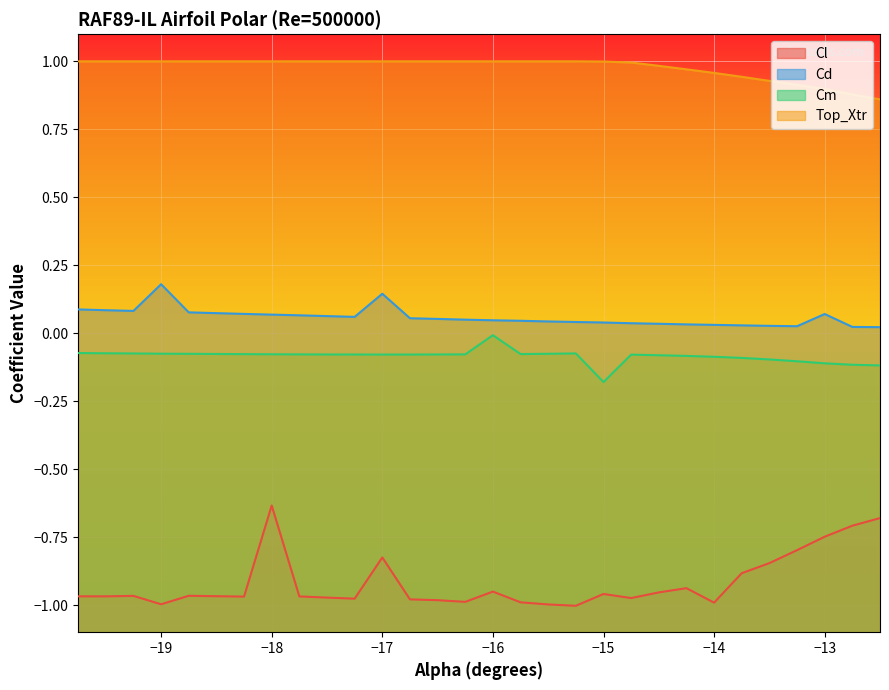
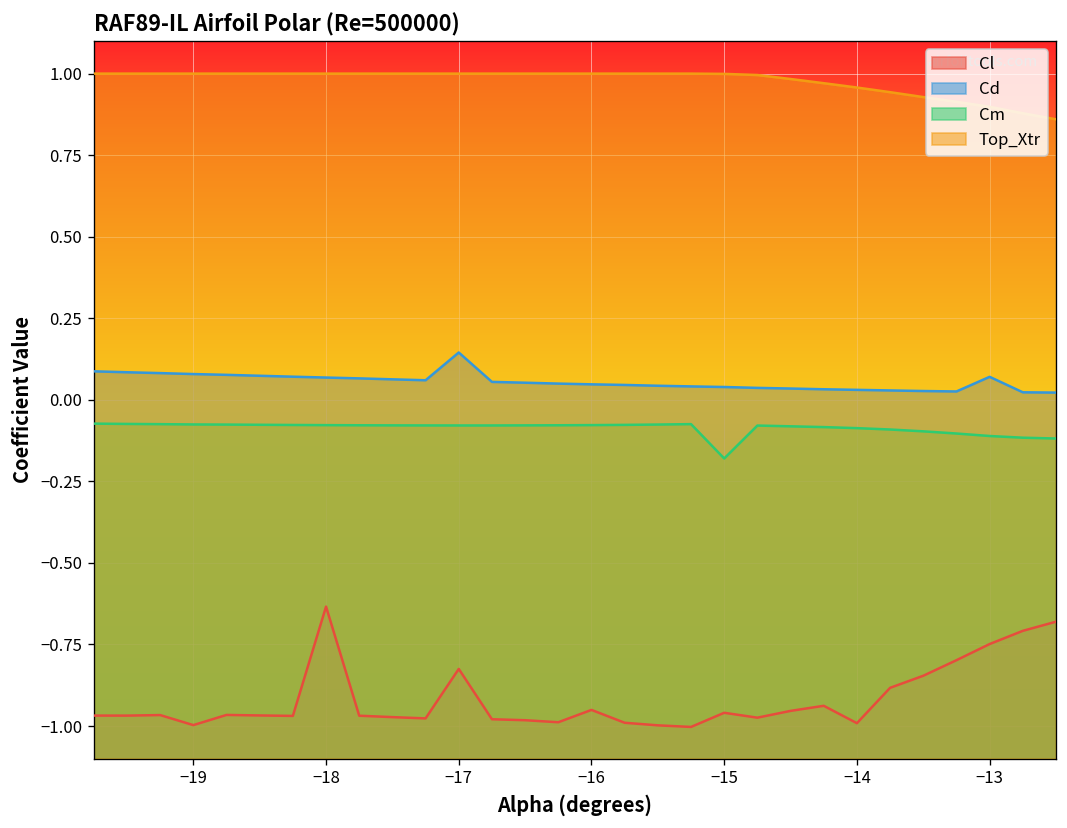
Cd, −19: 0.18 -> 0.08
Cm, −16: -0.01 -> -0.08
